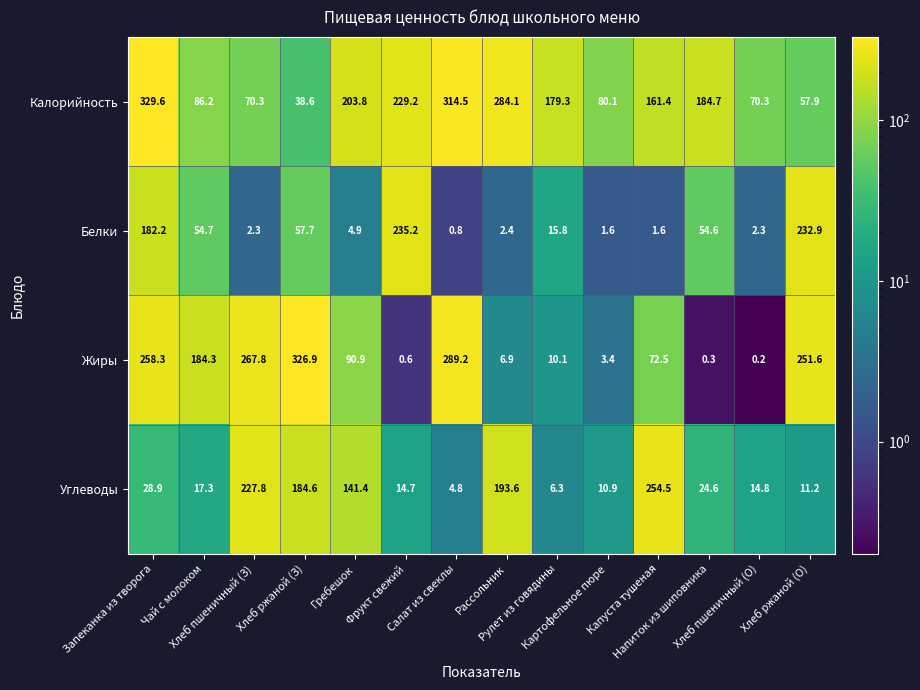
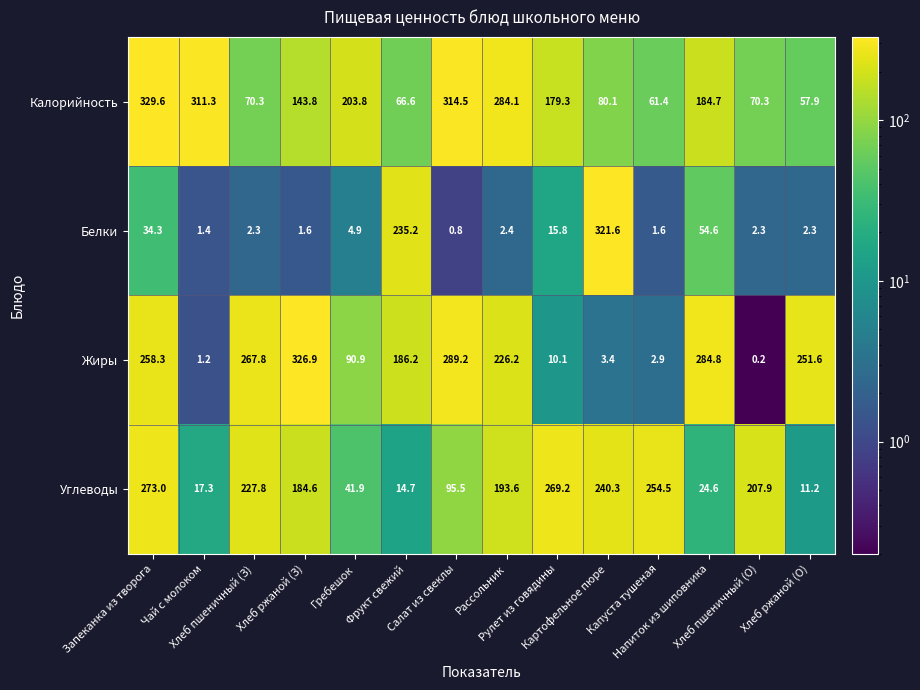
Калорийность, Чай с молоком: 86.2 -> 311.3
Калорийность, Хлеб ржаной (З): 38.6 -> 143.8
Калорийность, Фрукт свежий: 229.2 -> 66.6
Калорийность, Капуста тушеная: 161.4 -> 61.4
Белки, Запеканка из творога: 182.2 -> 34.3
Белки, Чай с молоком: 54.7 -> 1.4
Белки, Хлеб ржаной (З): 57.7 -> 1.6
Белки, Картофельное пюре: 1.6 -> 321.6
Белки, Хлеб ржаной (О): 232.9 -> 2.3
Жиры, Чай с молоком: 184.3 -> 1.2
Жиры, Фрукт свежий: 0.6 -> 186.2
Жиры, Рассольник: 6.9 -> 226.2
Жиры, Капуста тушеная: 72.5 -> 2.9
Жиры, Напиток из шиповника: 0.3 -> 284.8
Углеводы, Запеканка из творога: 28.9 -> 273.0
Углеводы, Гребешок: 141.4 -> 41.9
Углеводы, Салат из свеклы: 4.8 -> 95.5
Углеводы, Рулет из говядины: 6.3 -> 269.2
Углеводы, Картофельное пюре: 10.9 -> 240.3
Углеводы, Хлеб пшеничный (О): 14.8 -> 207.9
